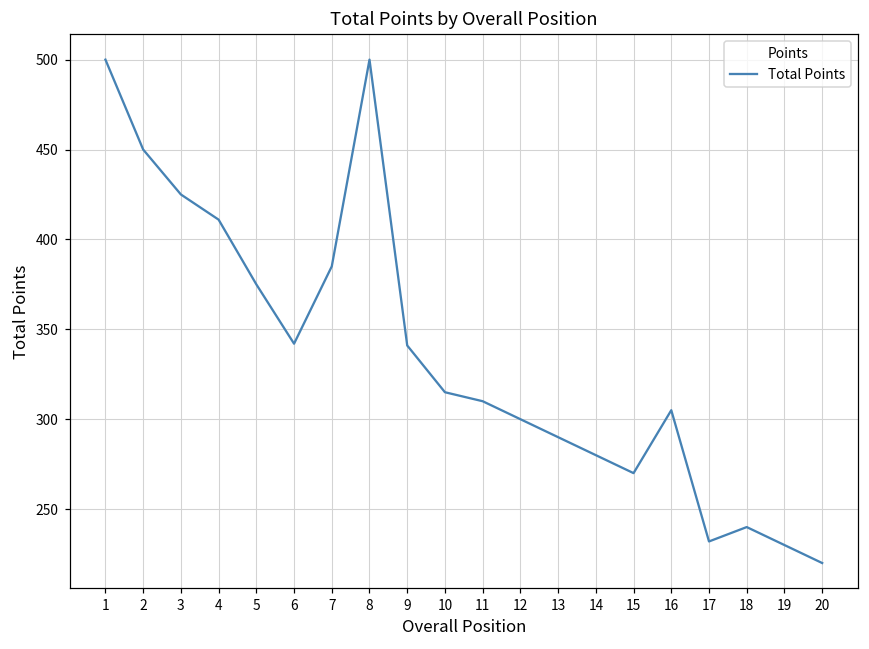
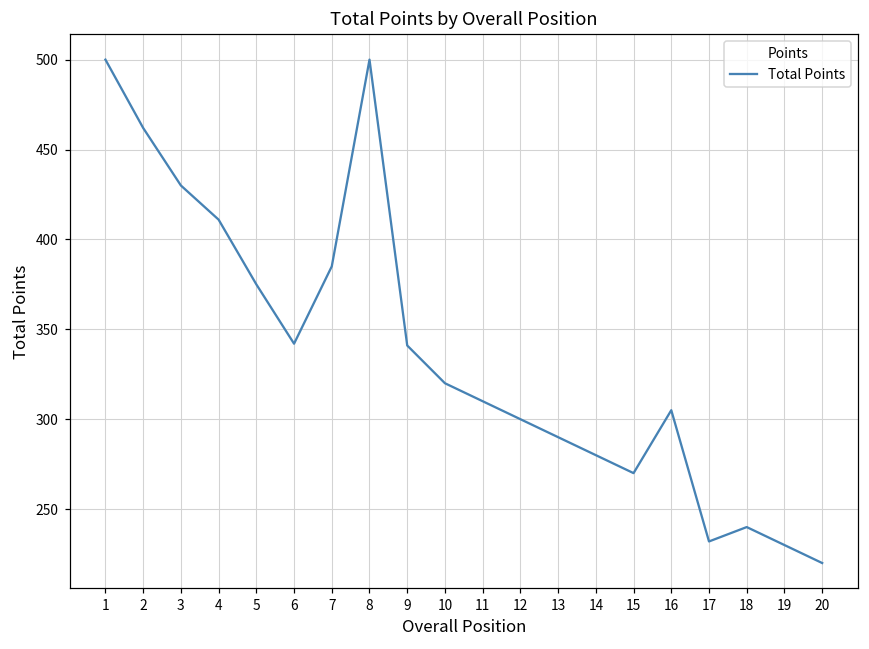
2: 450 -> 462
3: 425 -> 430
10: 315 -> 320
